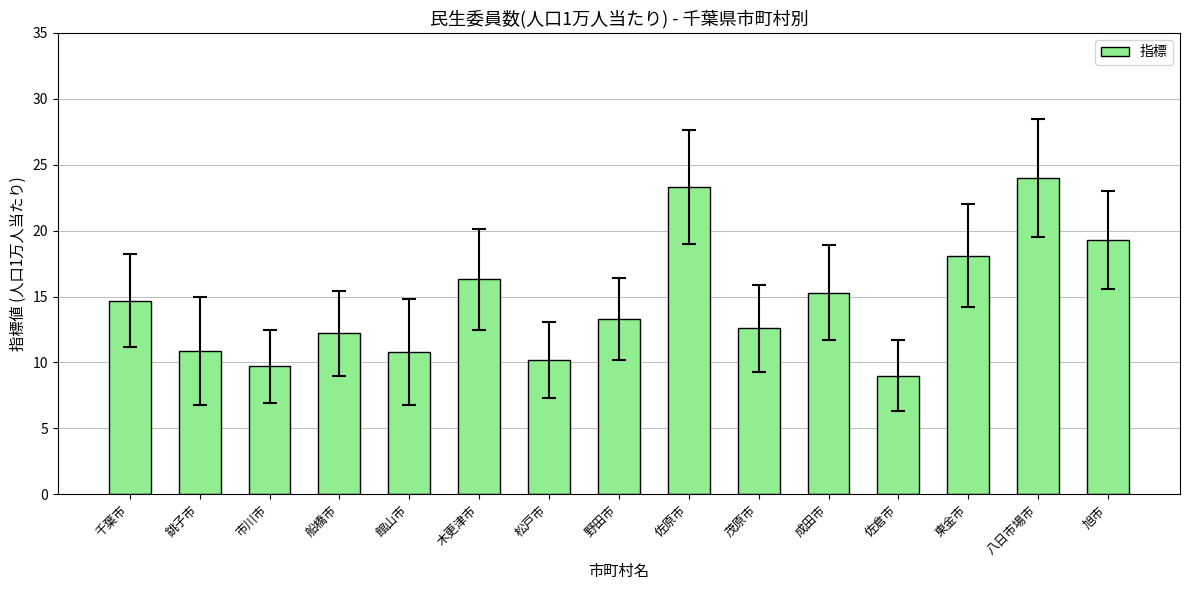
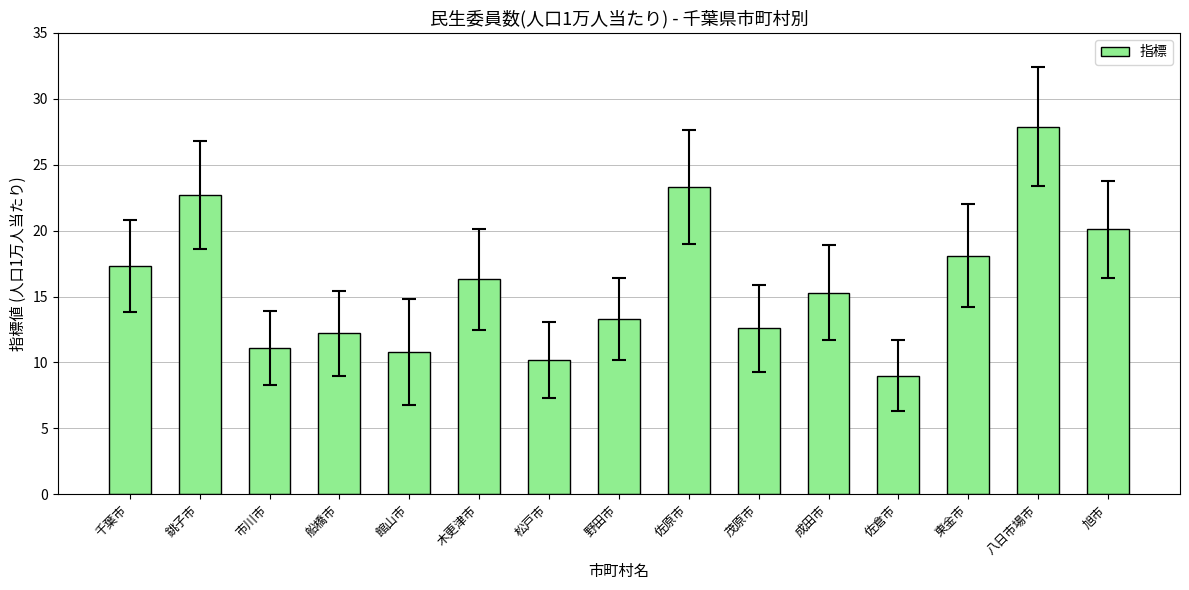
指標, 千葉市: 14.7 -> 17.3
指標, 銚子市: 10.9 -> 22.7
指標, 市川市: 9.7 -> 11.1
指標, 八日市場市: 24.0 -> 27.9
指標, 旭市: 19.3 -> 20.1
